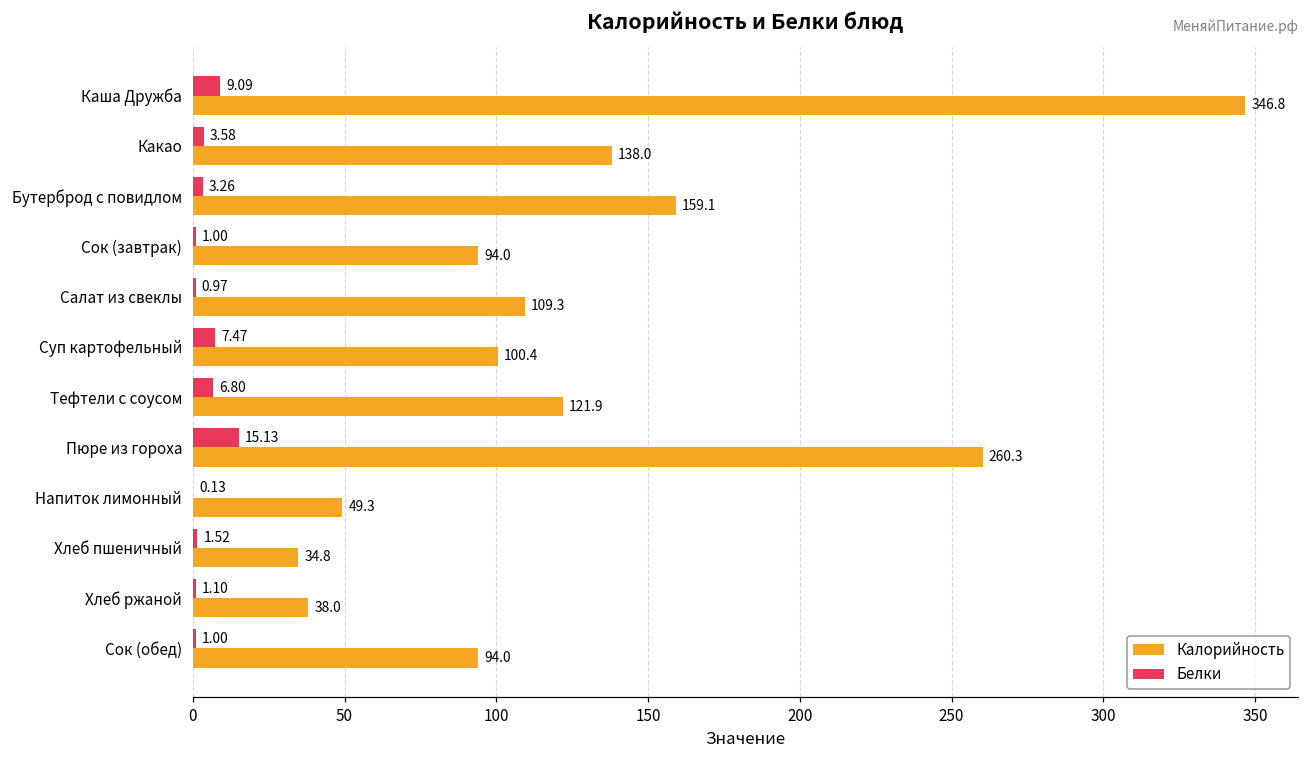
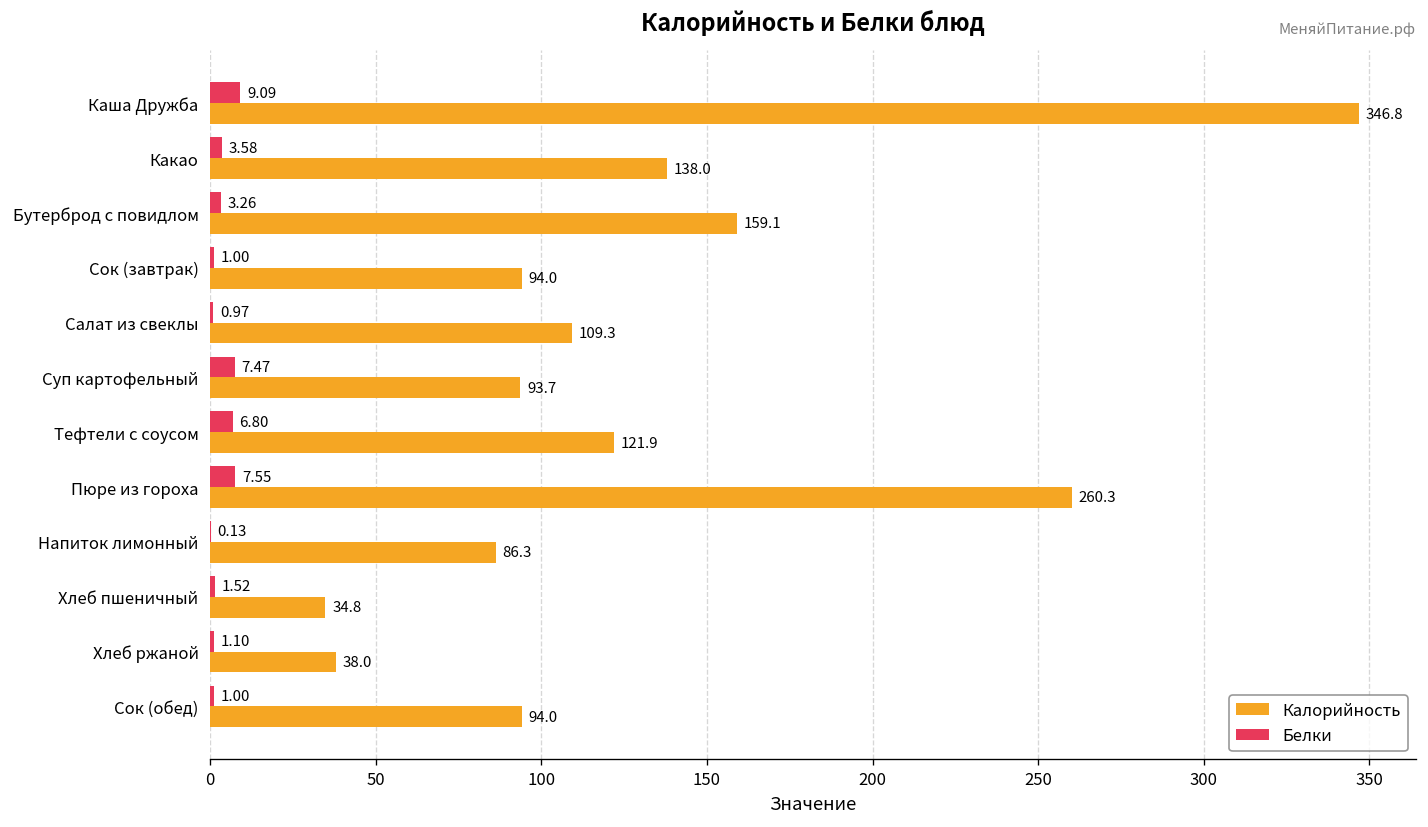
Калорийность, Суп картофельный: 100.4 -> 93.7
Белки, Пюре из гороха: 15.13 -> 7.55
Калорийность, Напиток лимонный: 49.3 -> 86.3
